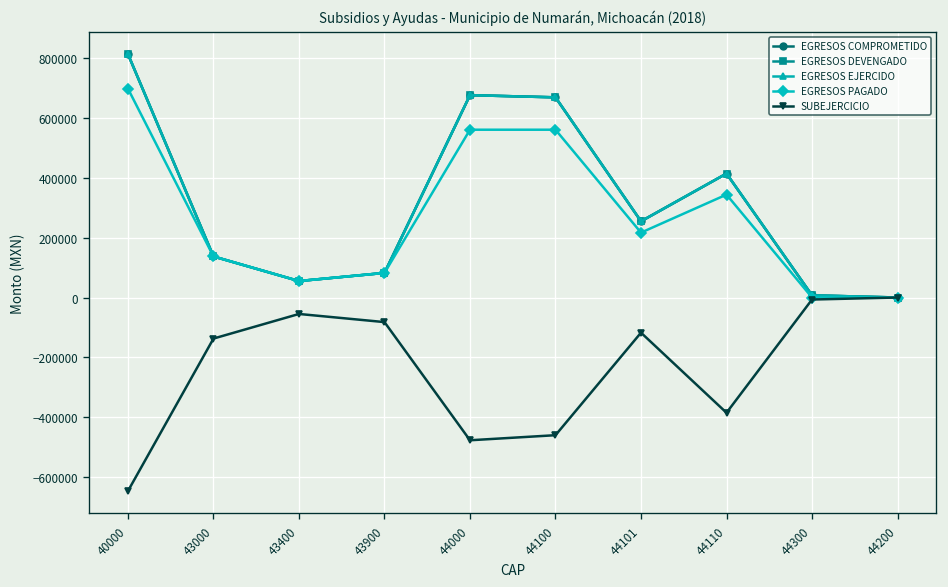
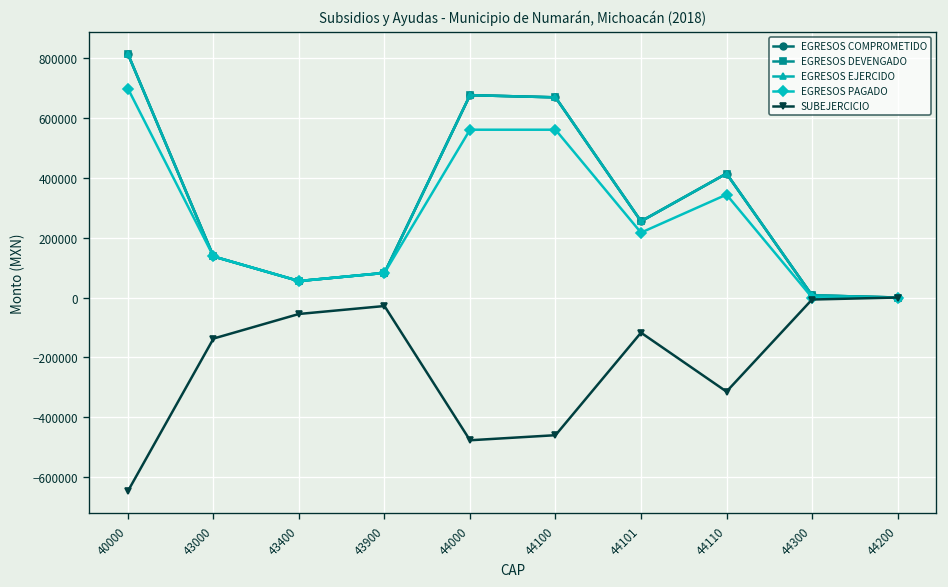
SUBEJERCICIO, 43900: -80000 -> -30000
SUBEJERCICIO, 44110: -390000 -> -310000
